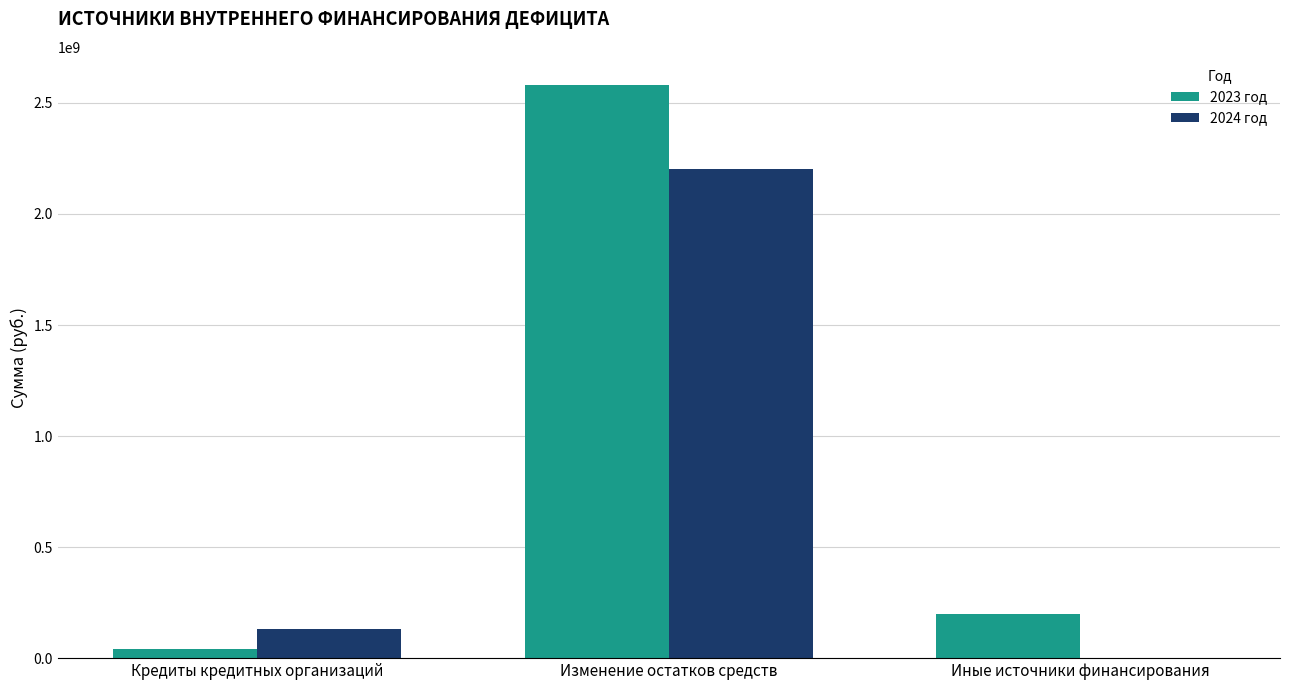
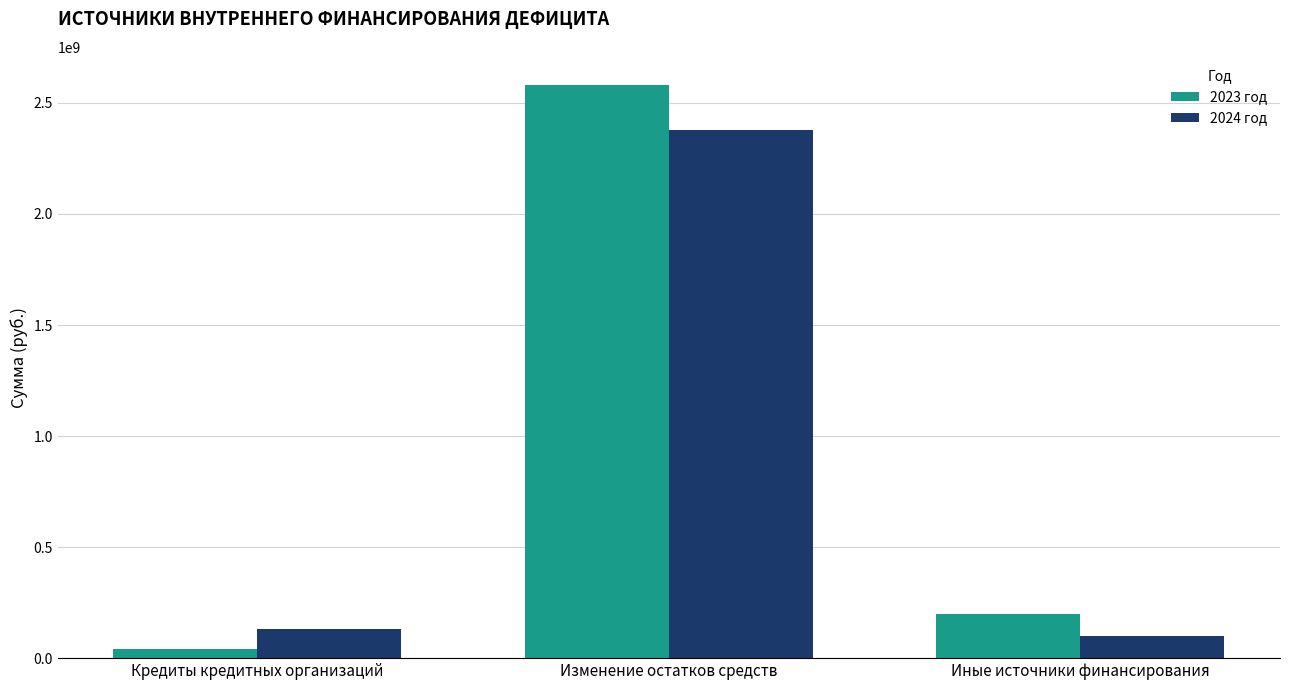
2024 год, Изменение остатков средств: 2200000000 -> 2380000000
2024 год, Иные источники финансирования: 0 -> 100000000
